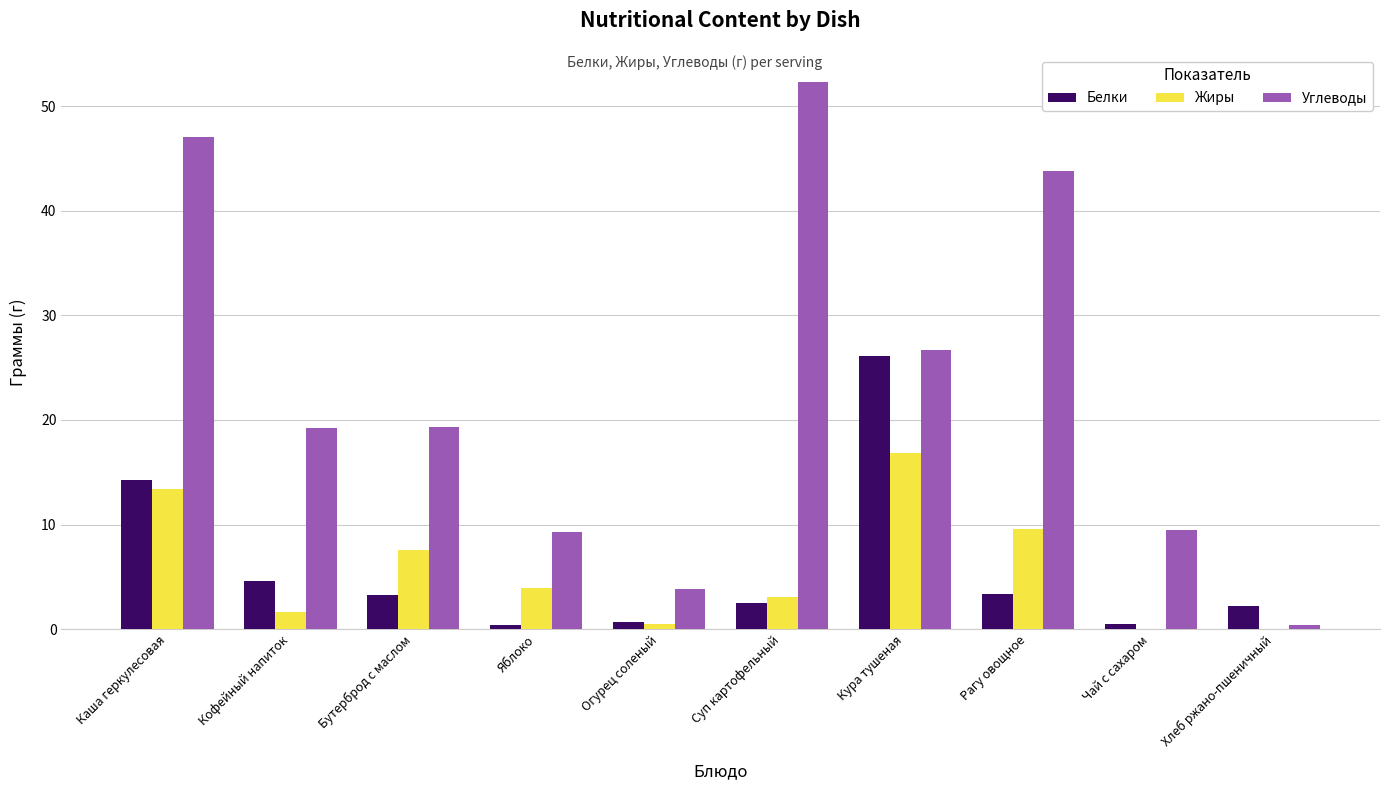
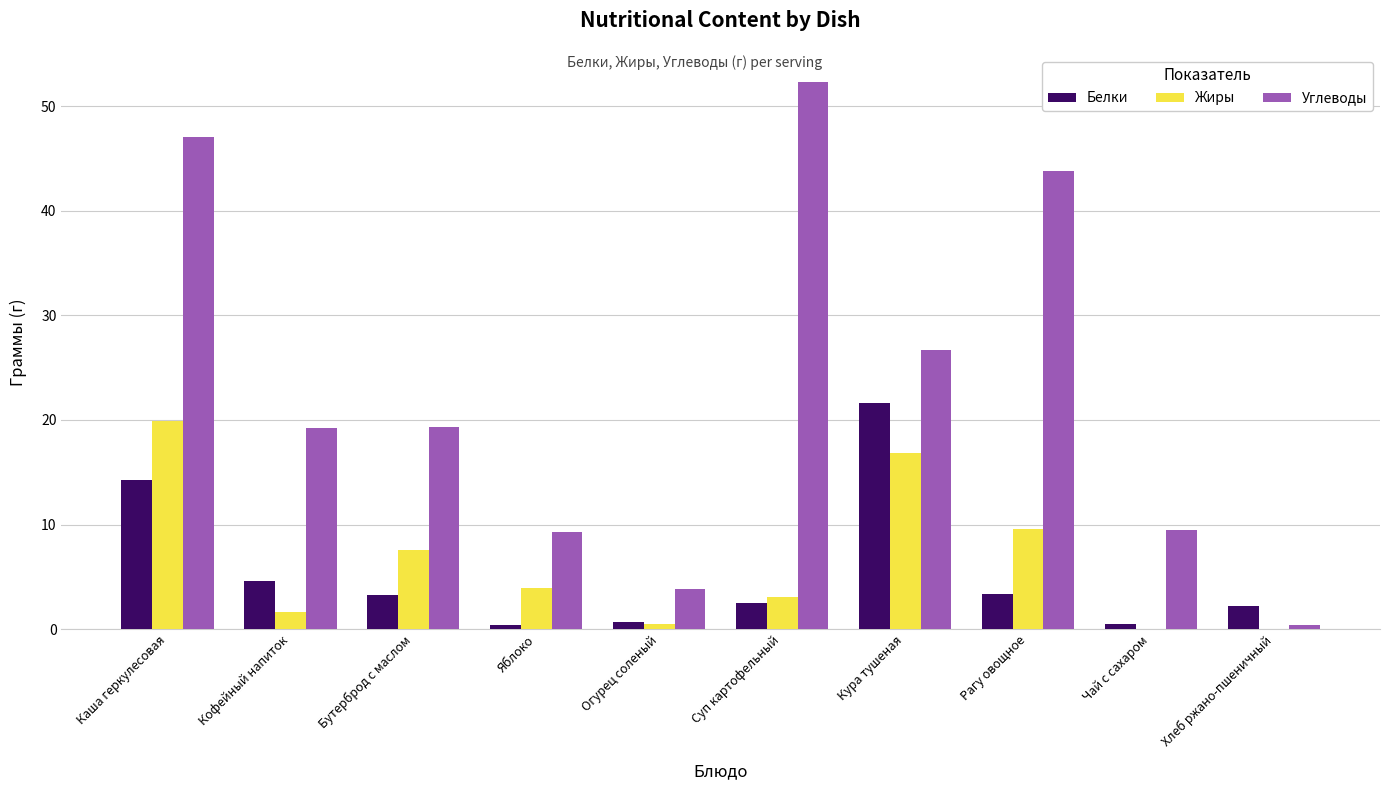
Жиры, Каша геркулесовая: 13.4 -> 19.9
Белки, Кура тушеная: 26.1 -> 21.6
